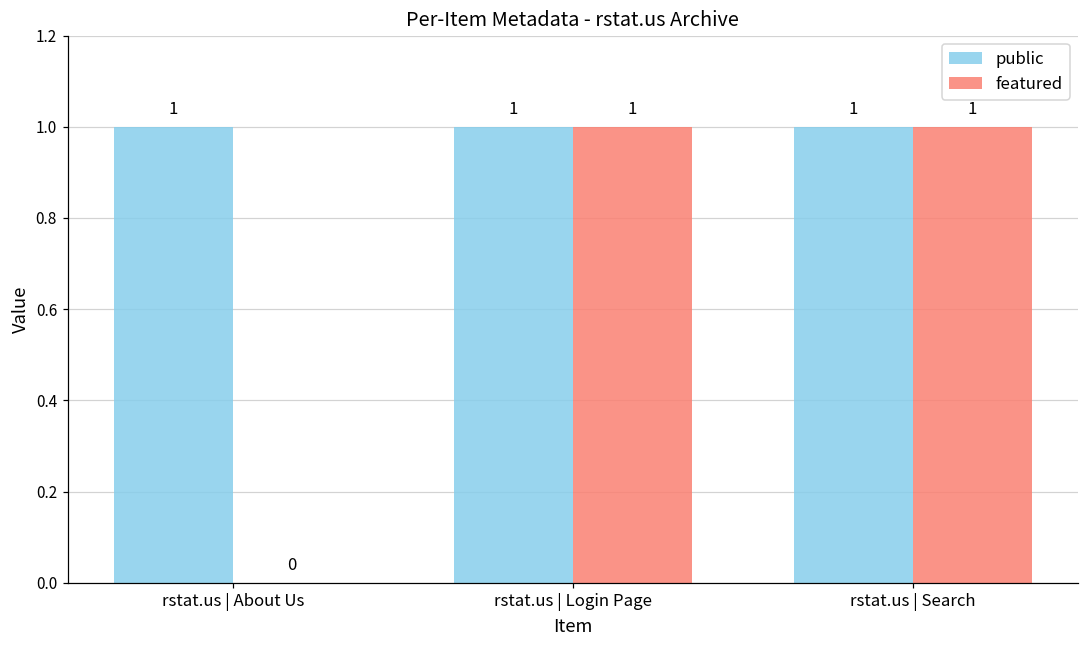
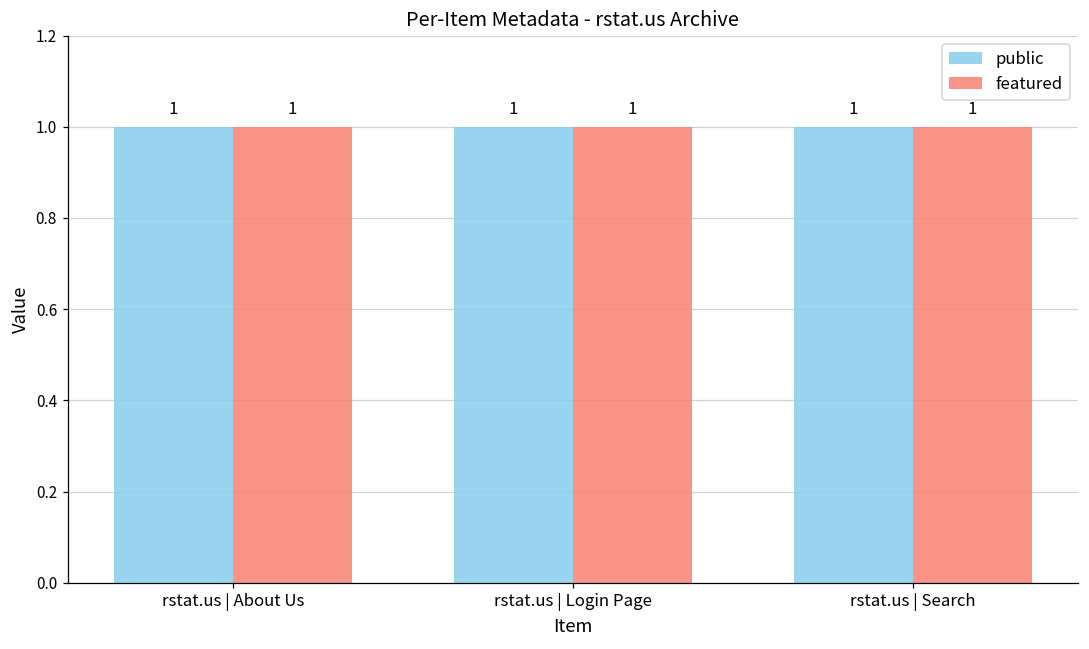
featured, rstat.us | About Us: 0 -> 1
